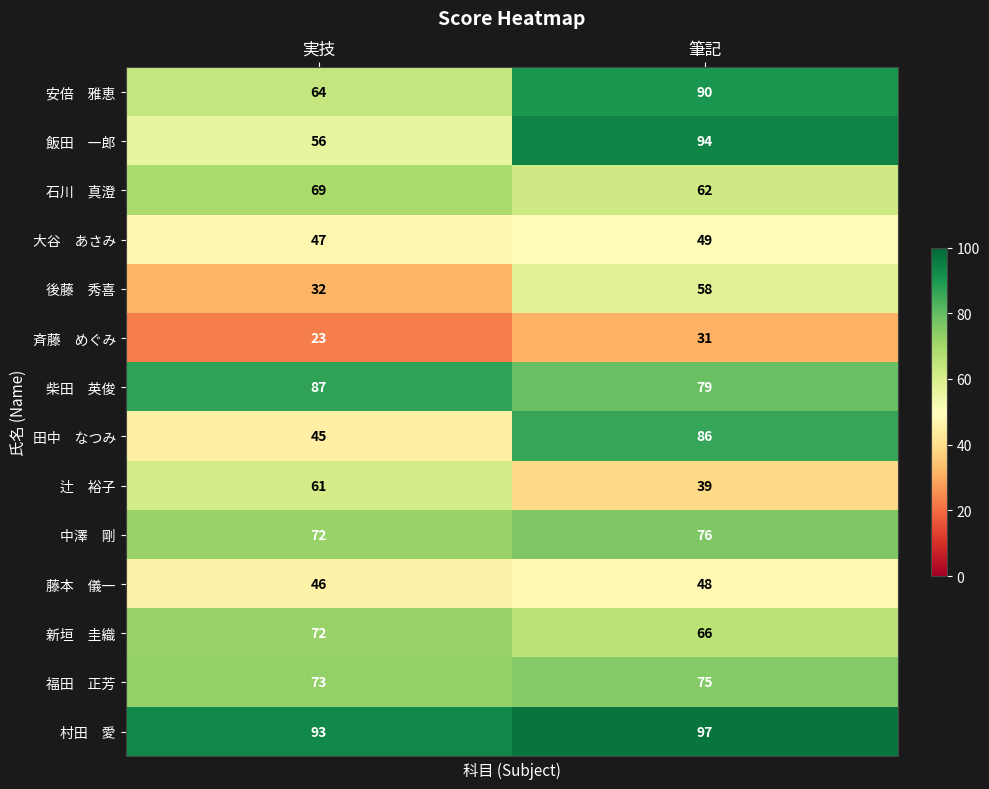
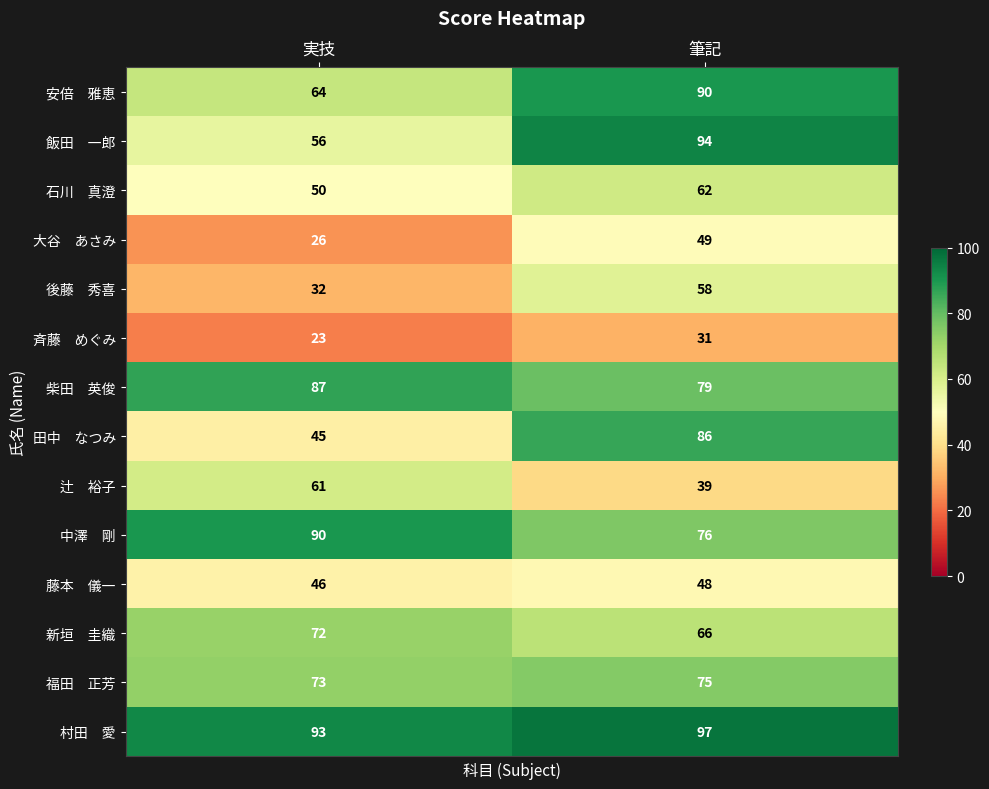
石川 真澄, 実技: 69 -> 50
大谷 あさみ, 実技: 47 -> 26
中澤 剛, 実技: 72 -> 90
